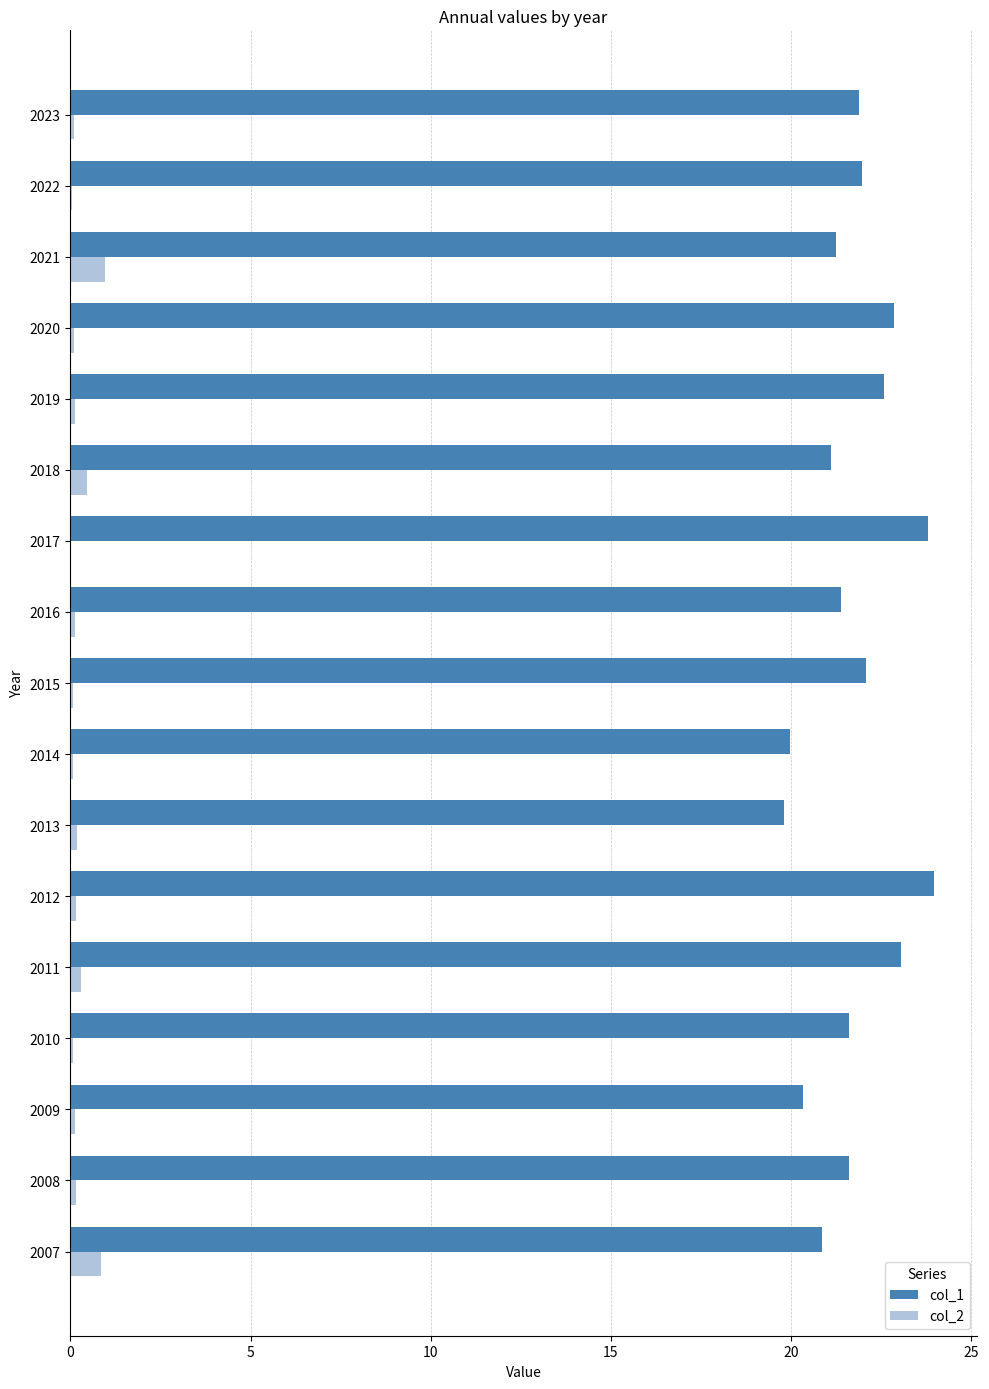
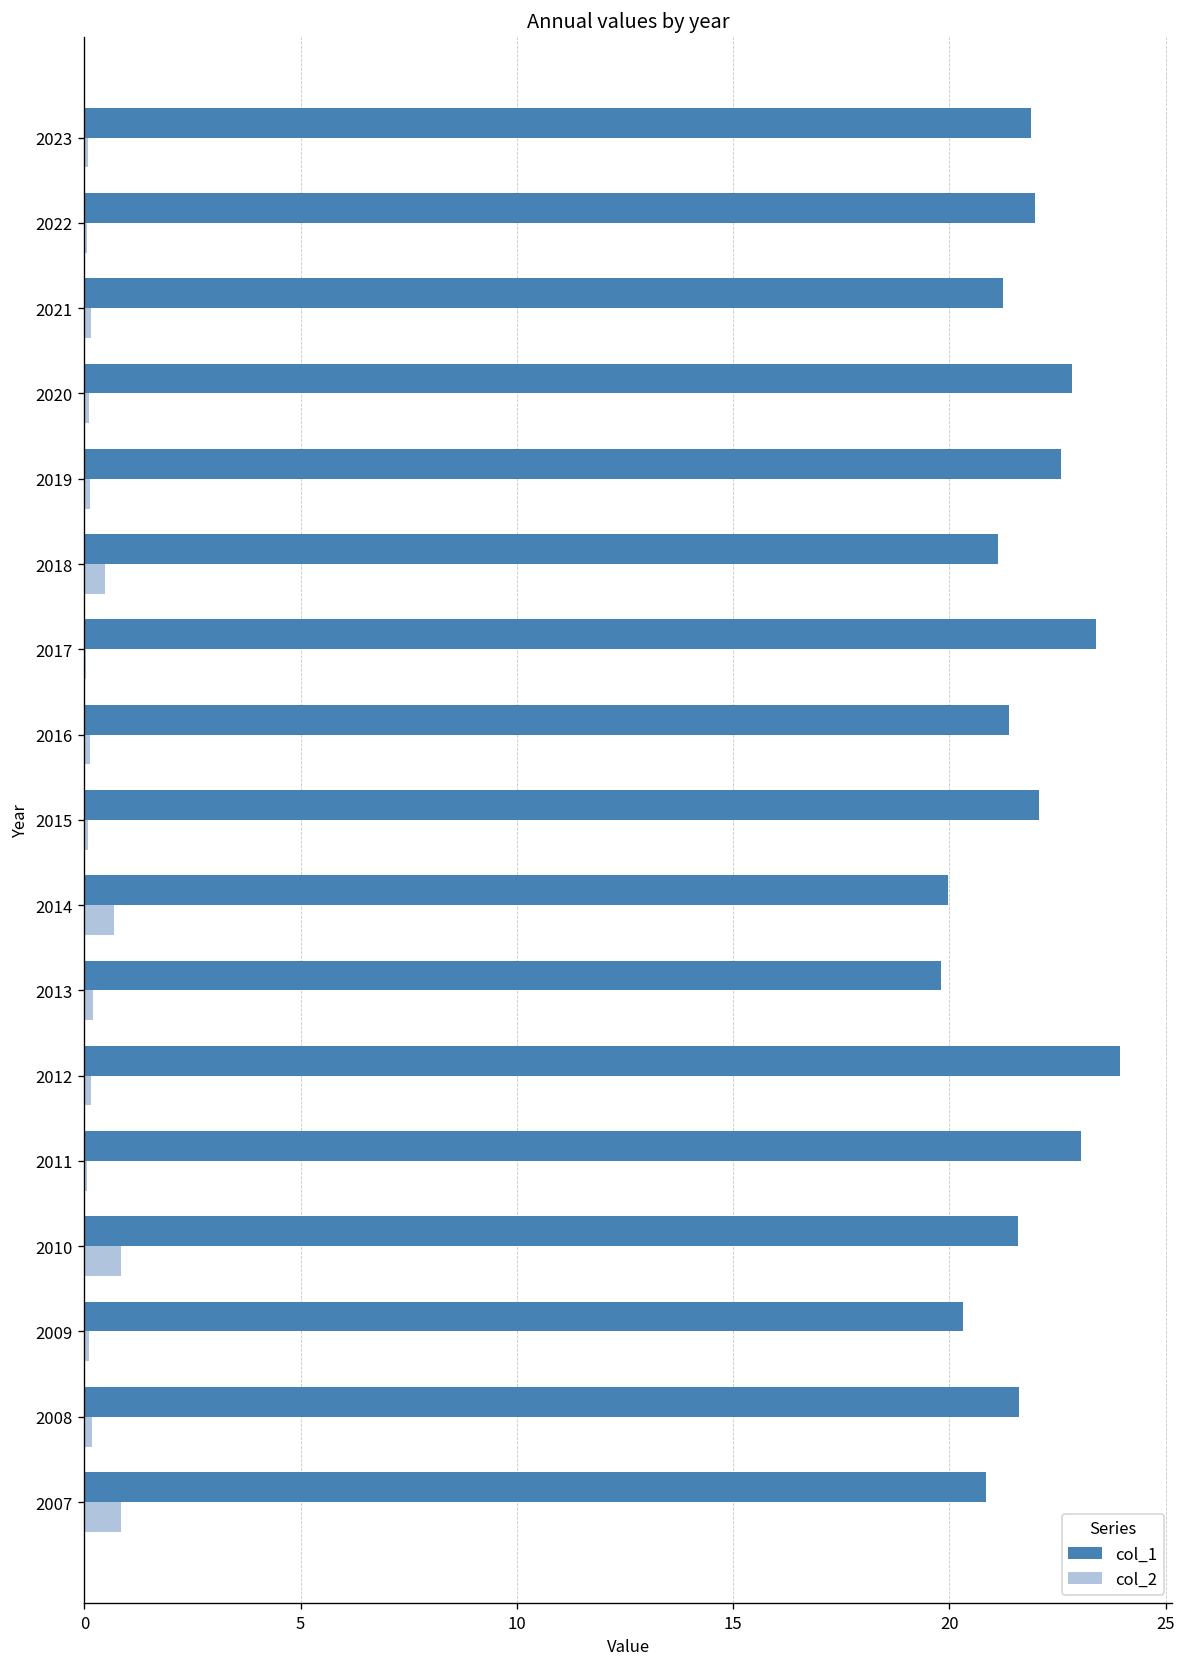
col_2, 2021: 1.0 -> 0.2
col_1, 2017: 23.8 -> 23.4
col_2, 2014: 0.1 -> 0.7
col_2, 2011: 0.3 -> 0.1
col_2, 2010: 0.1 -> 0.8
